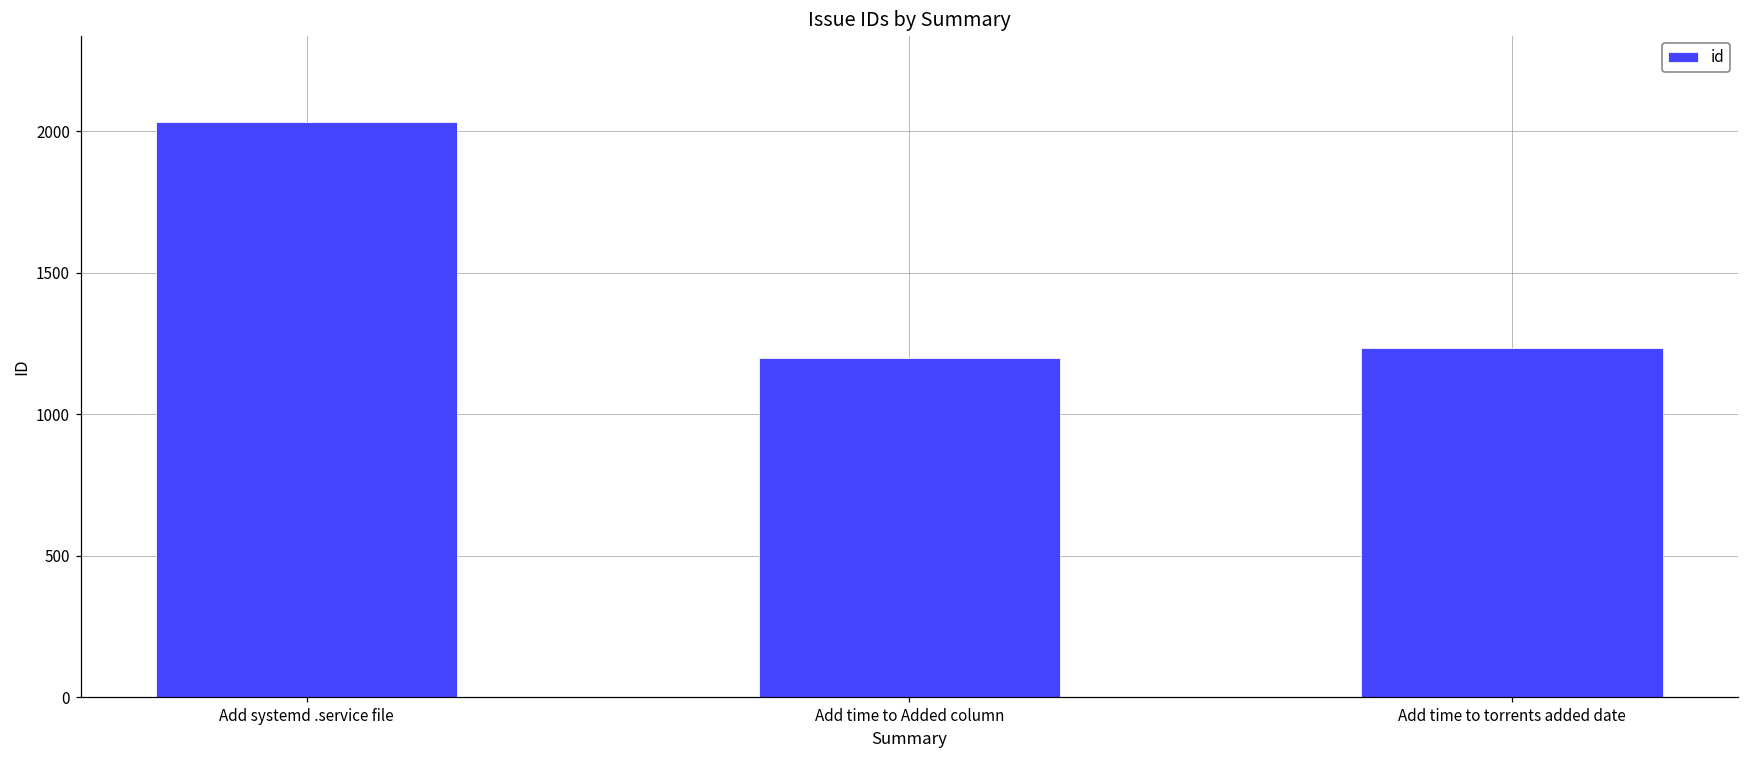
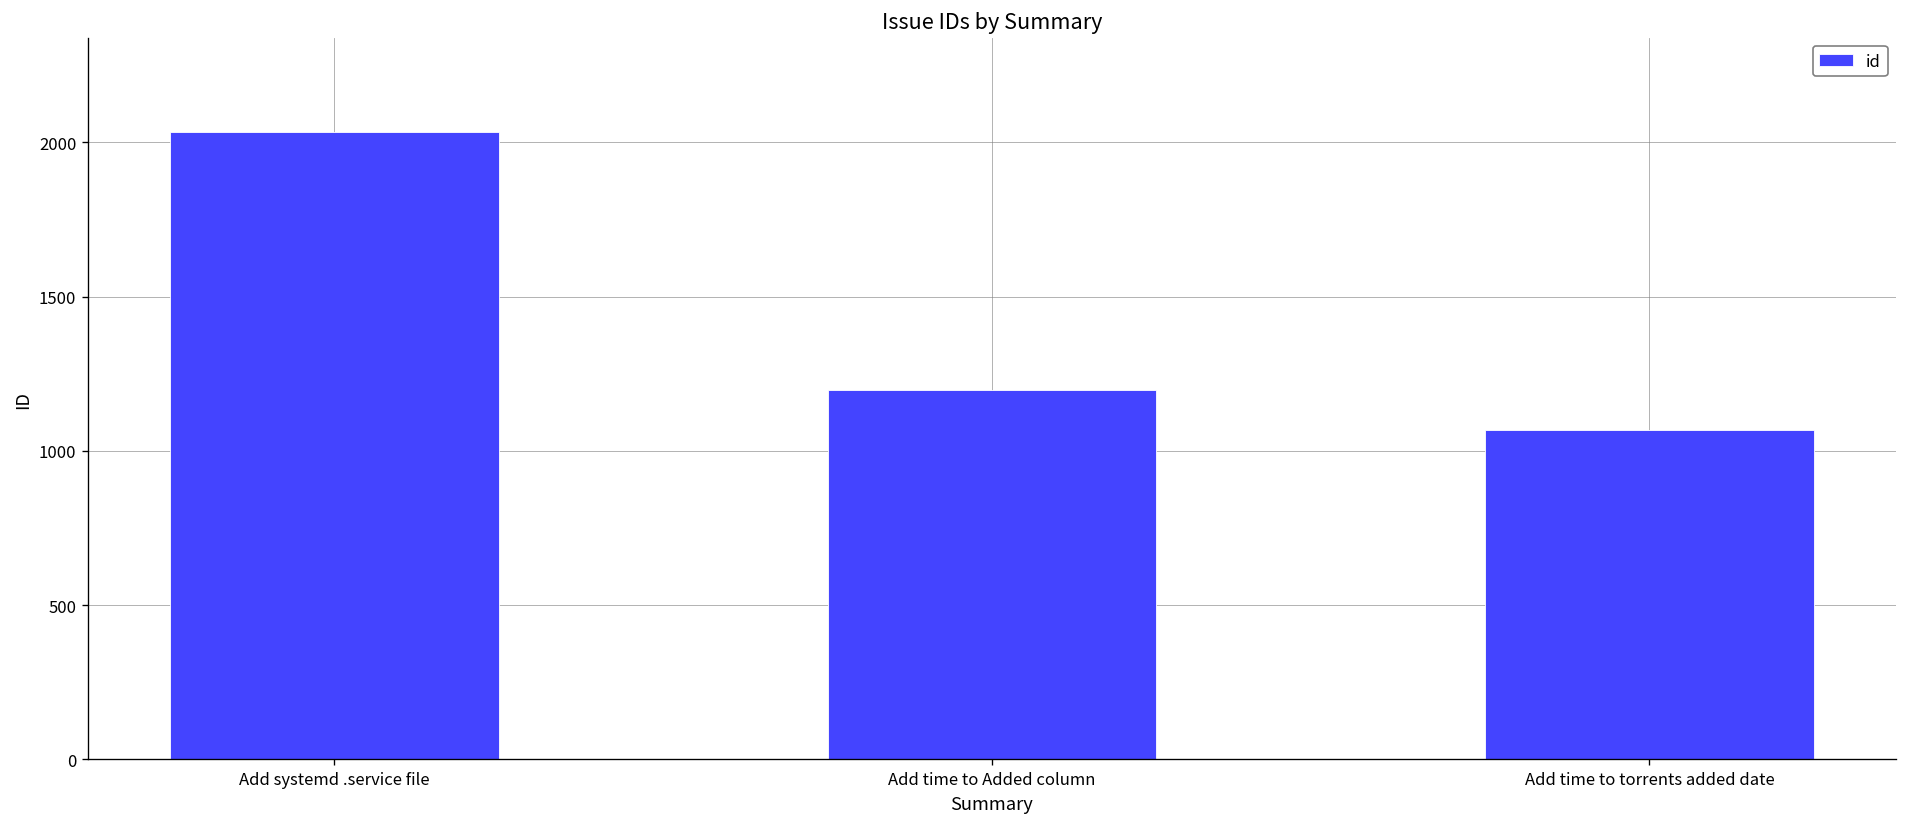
Add time to torrents added date: 1240 -> 1070
